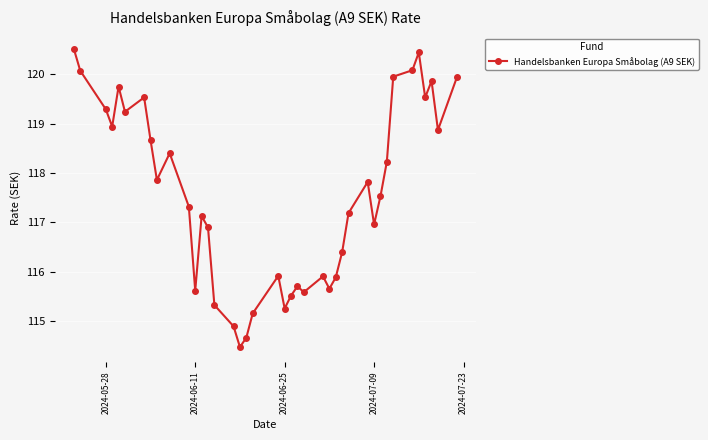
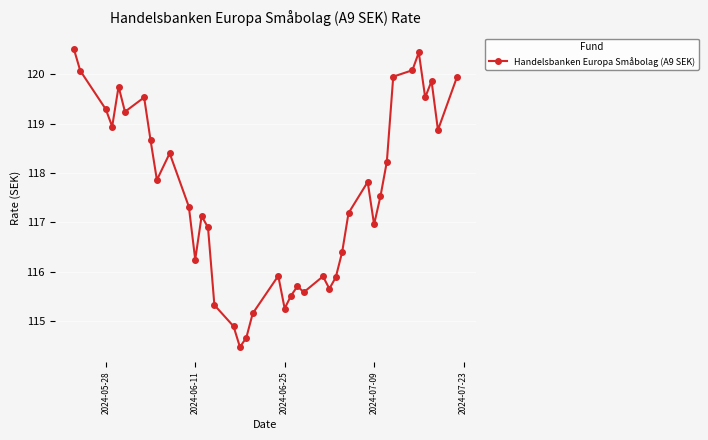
2024-06-11: 115.6 -> 116.3
